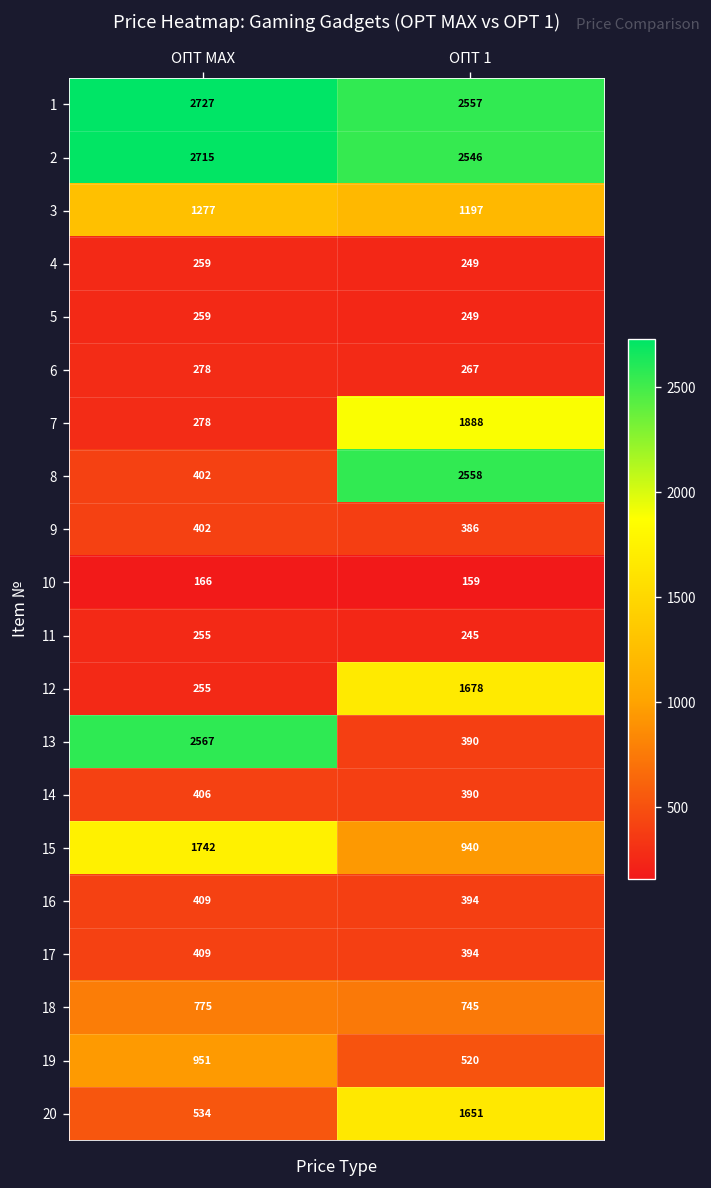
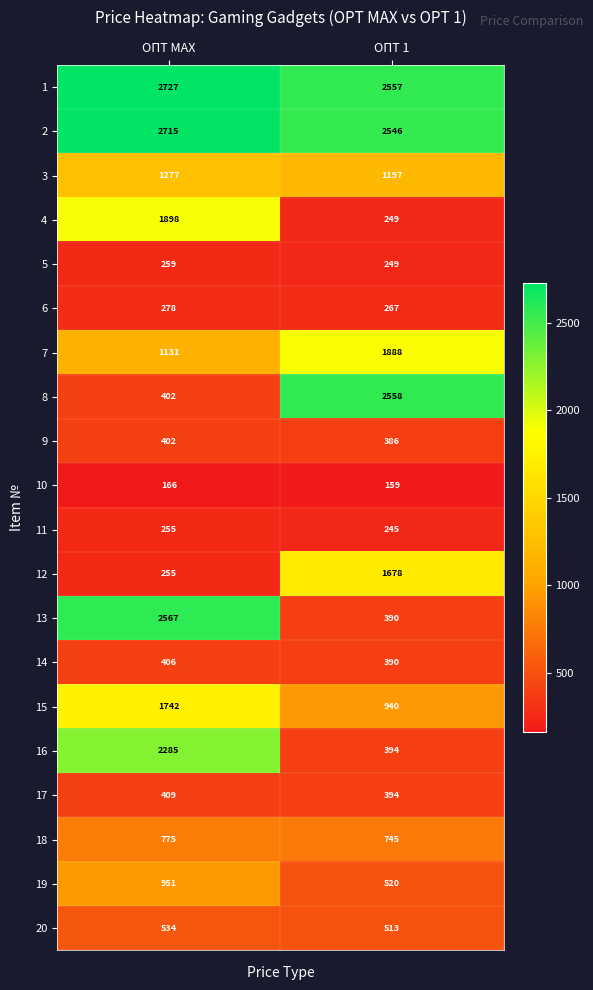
4, ОПТ MAX: 259 -> 1898
7, ОПТ MAX: 278 -> 1131
16, ОПТ MAX: 409 -> 2285
20, ОПТ 1: 1651 -> 513
